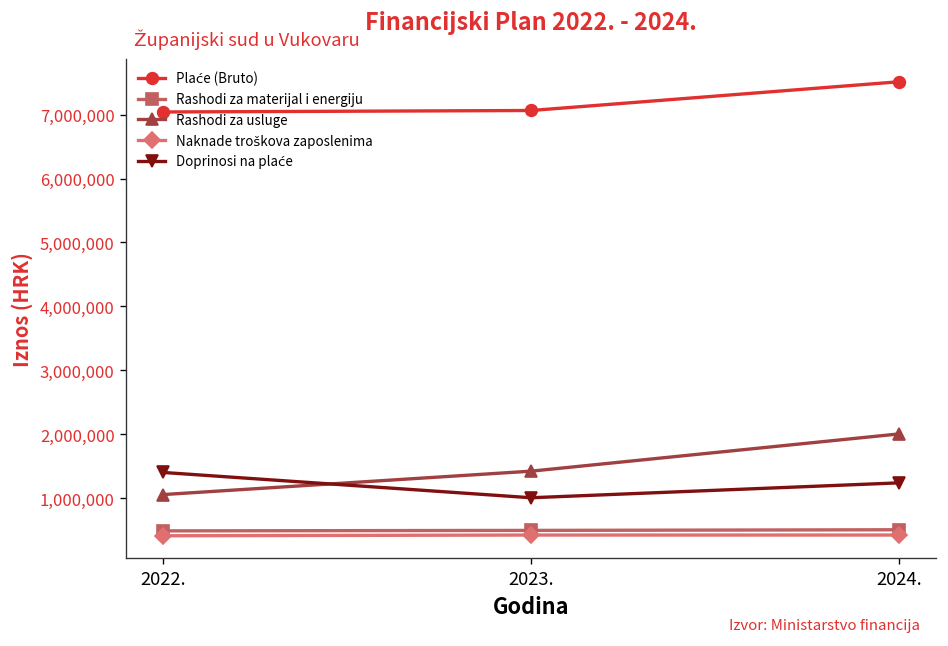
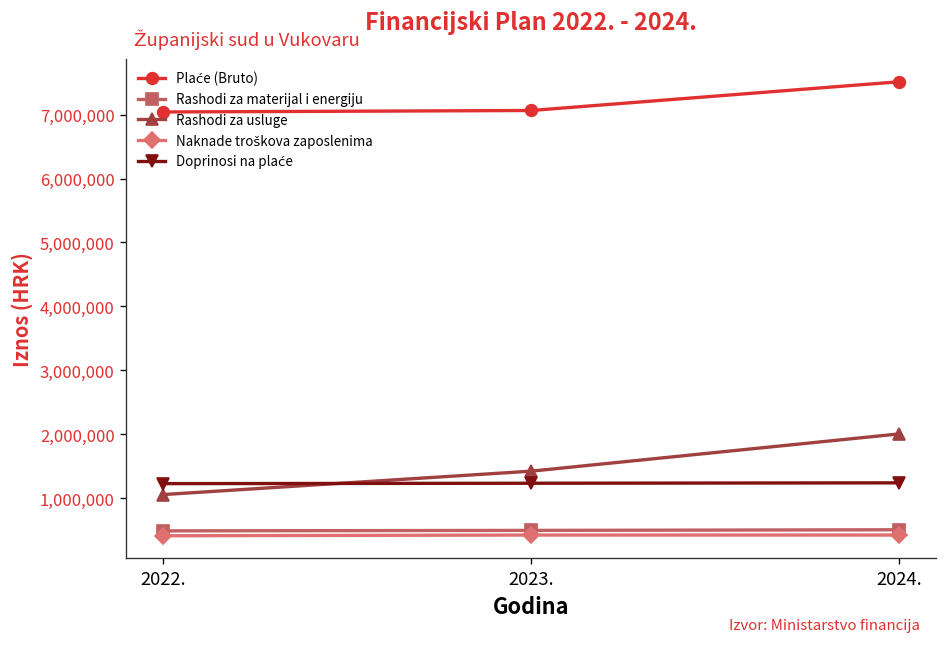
Doprinosi na plaće, 2022.: 1,400,000 -> 1,200,000
Doprinosi na plaće, 2023.: 1,000,000 -> 1,200,000
